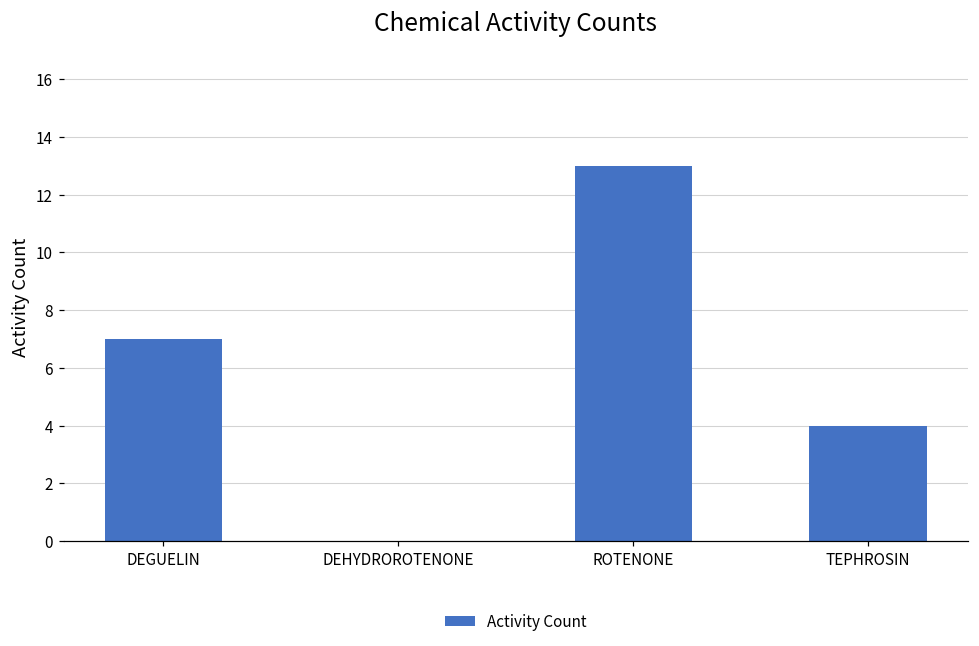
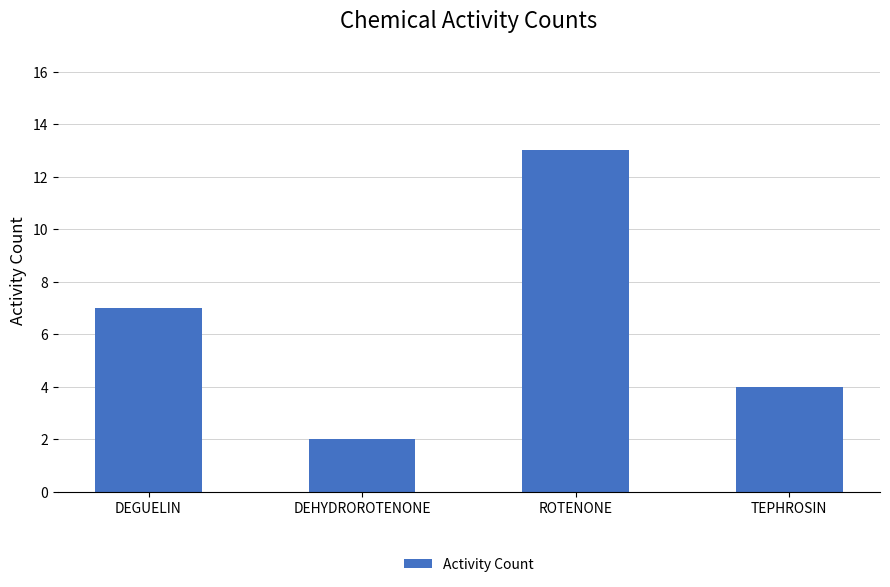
DEHYDROROTENONE: 0 -> 2
